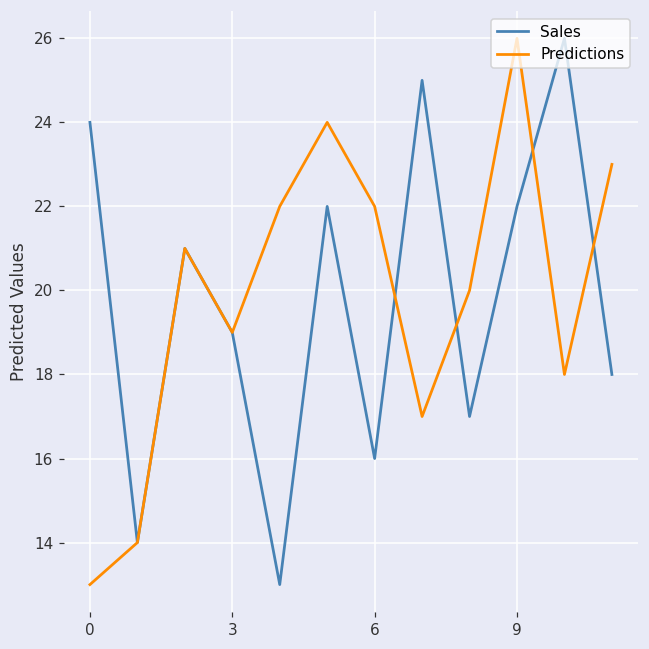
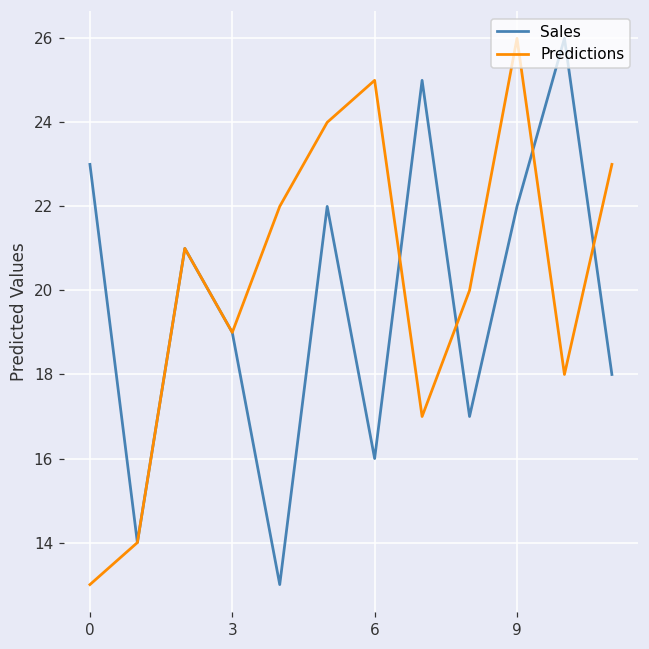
Sales, 0: 24 -> 23
Predictions, 6: 22 -> 25
